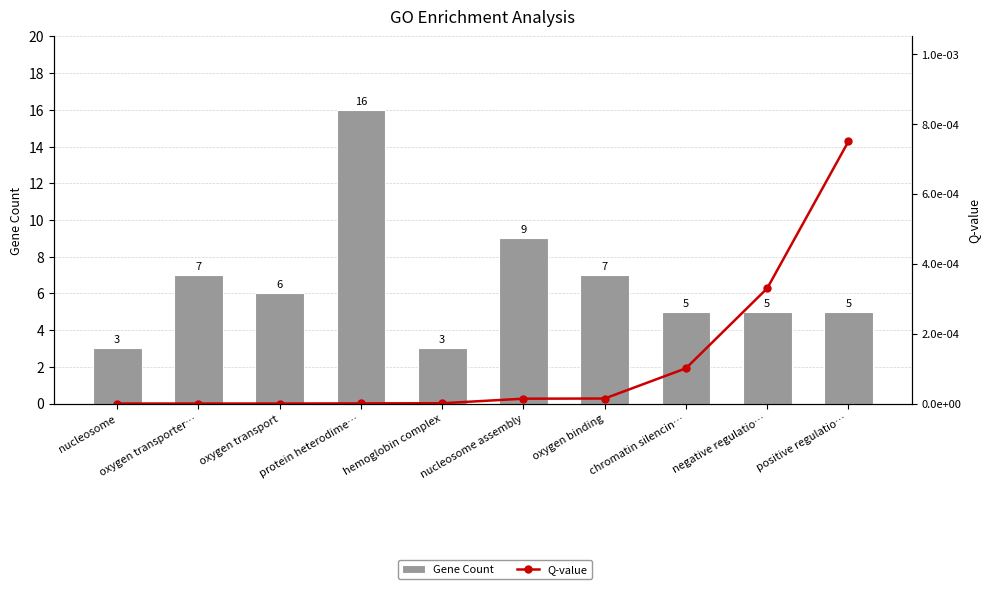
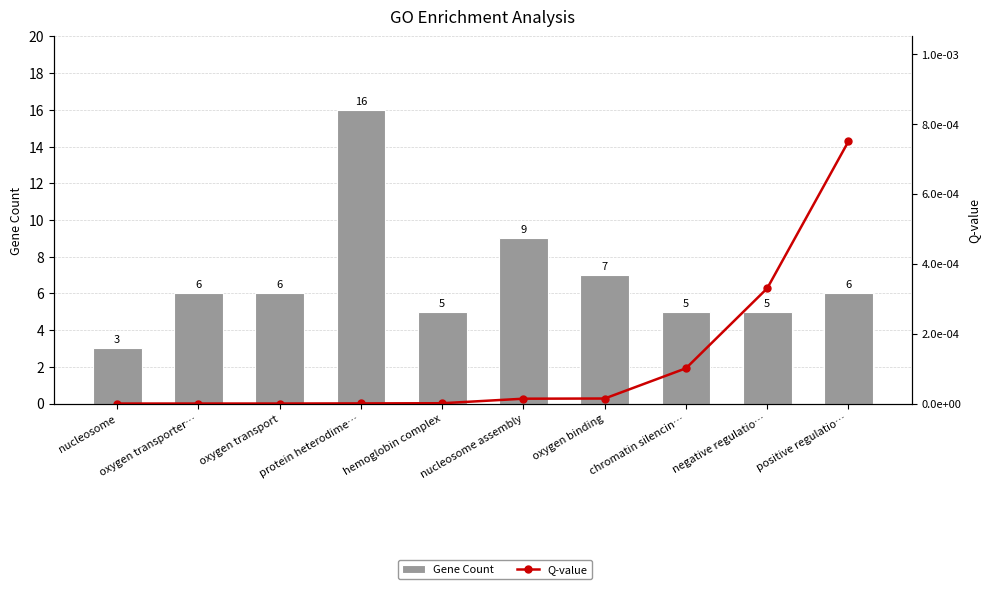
Gene Count, oxygen transporter…: 7 -> 6
Gene Count, hemoglobin complex: 3 -> 5
Gene Count, positive regulatio…: 5 -> 6
